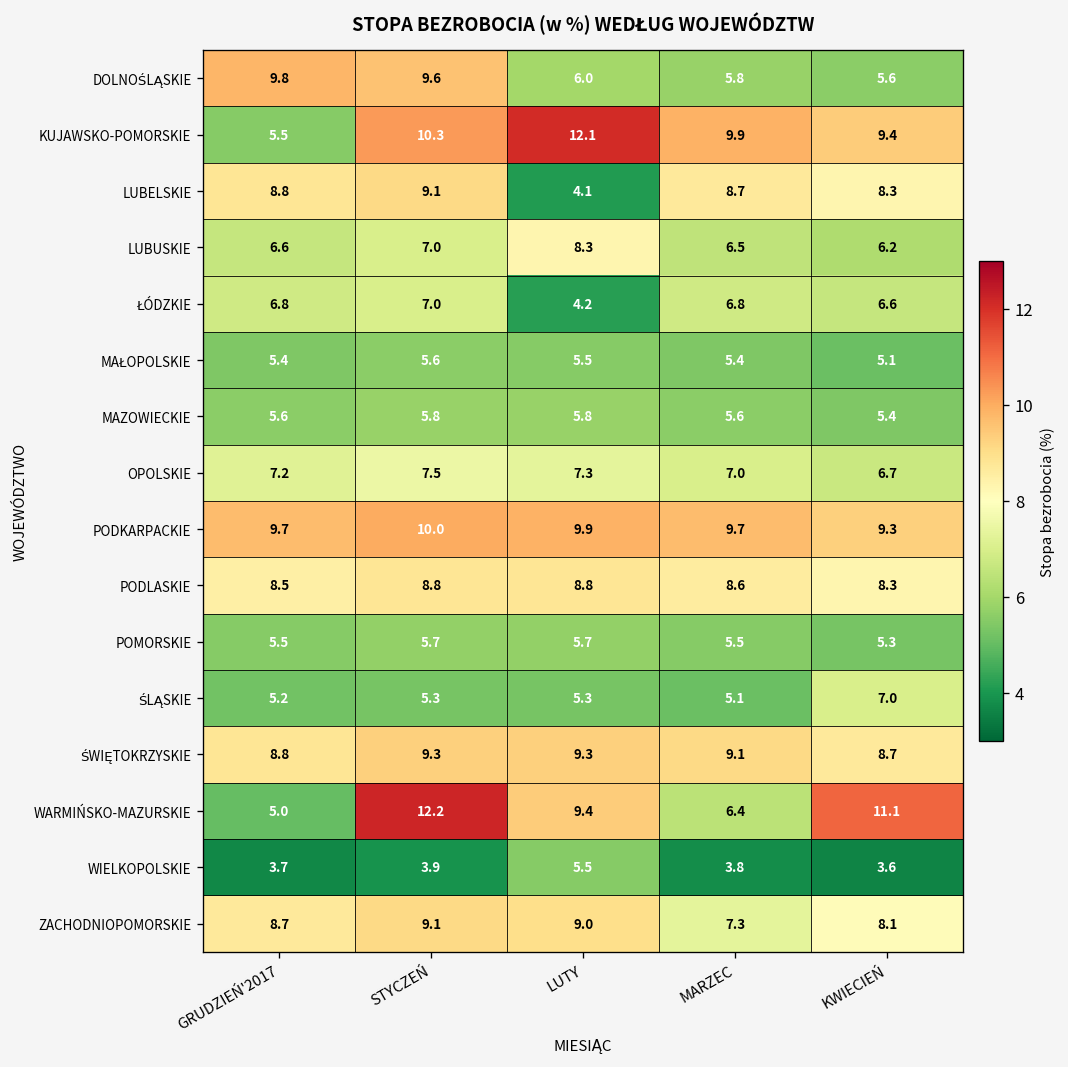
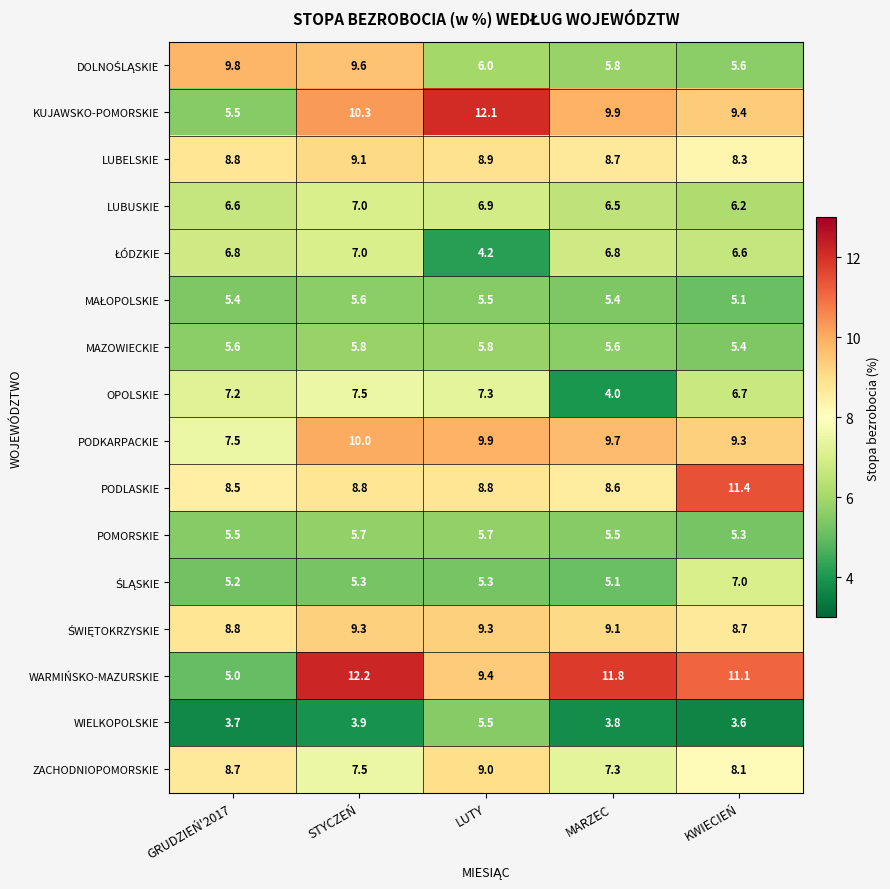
LUBELSKIE, LUTY: 4.1 -> 8.9
LUBUSKIE, LUTY: 8.3 -> 6.9
OPOLSKIE, MARZEC: 7.0 -> 4.0
PODKARPACKIE, GRUDZIEŃ'2017: 9.7 -> 7.5
PODLASKIE, KWIECIEŃ: 8.3 -> 11.4
WARMIŃSKO-MAZURSKIE, MARZEC: 6.4 -> 11.8
ZACHODNIOPOMORSKIE, STYCZEŃ: 9.1 -> 7.5
